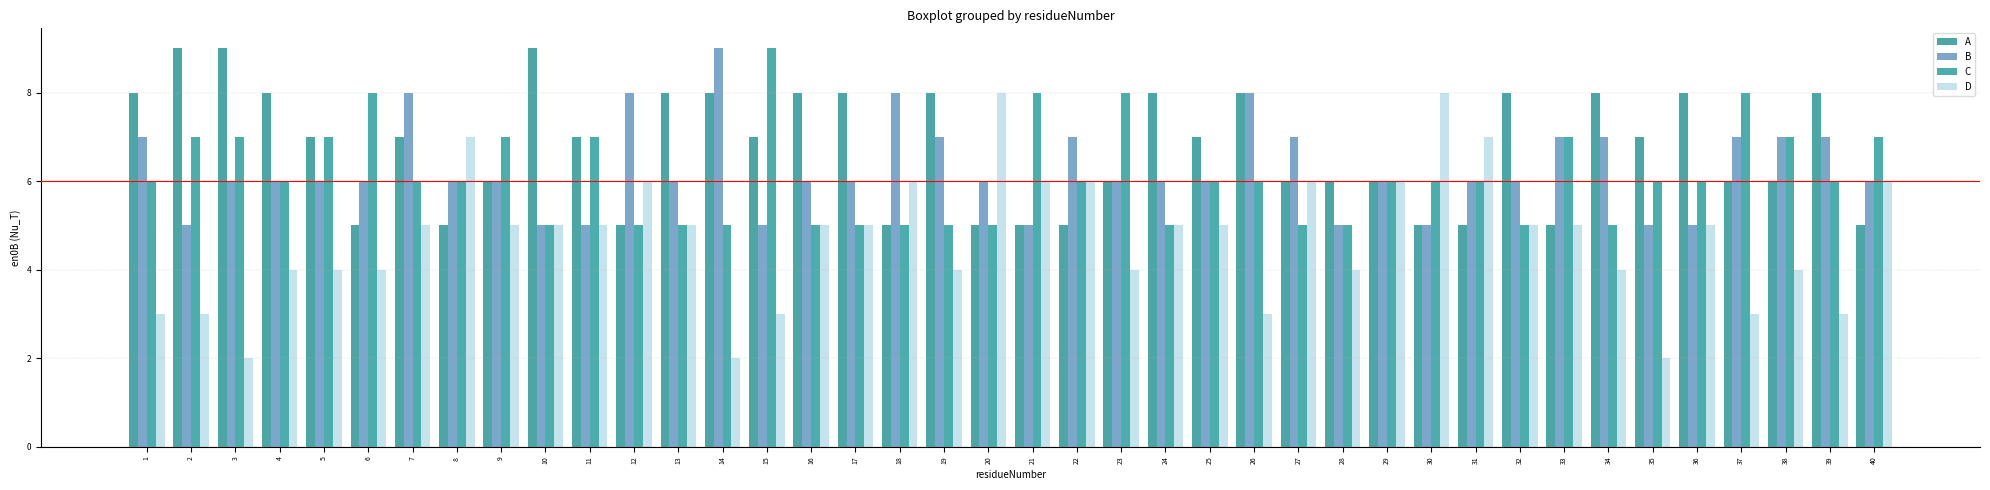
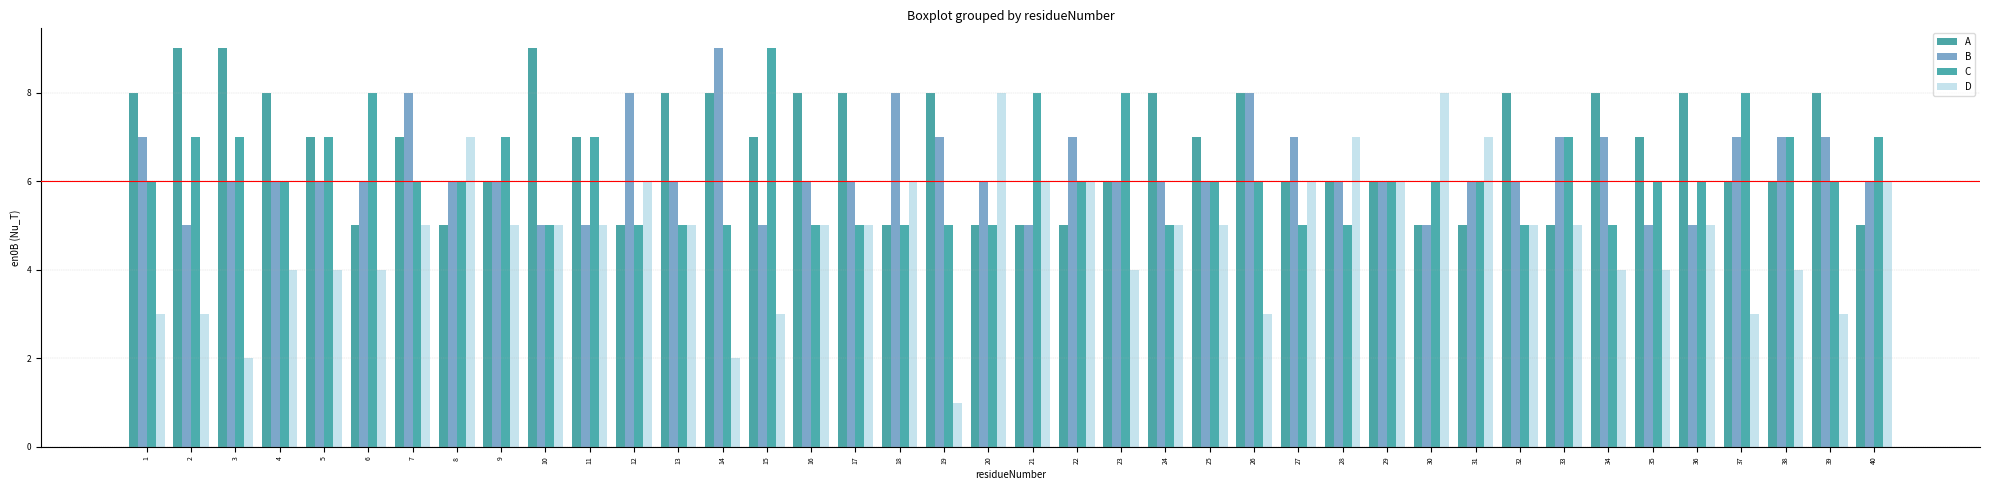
D, 19: 4 -> 1
B, 28: 5 -> 6
D, 28: 4 -> 7
D, 35: 2 -> 4
